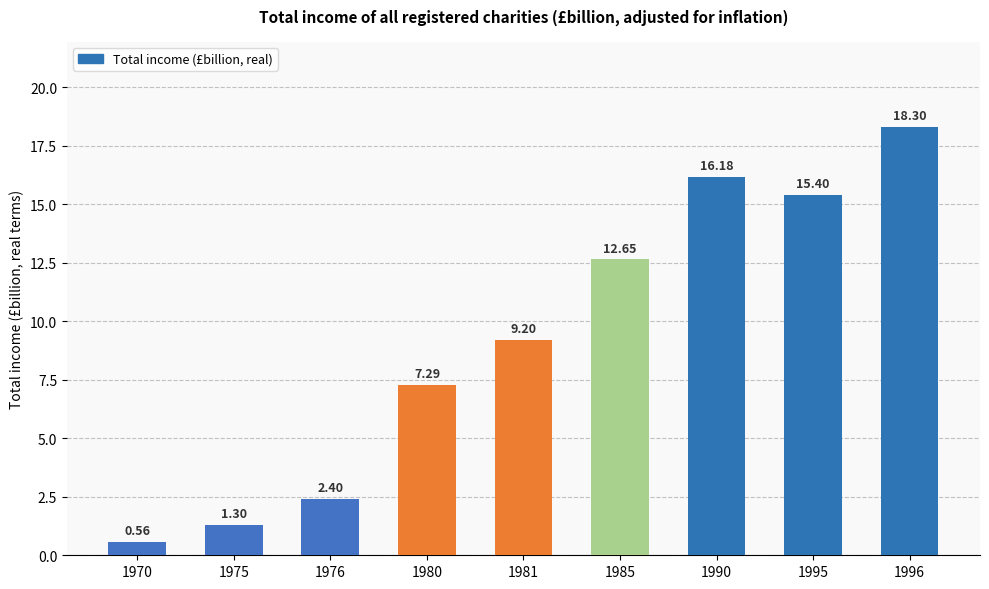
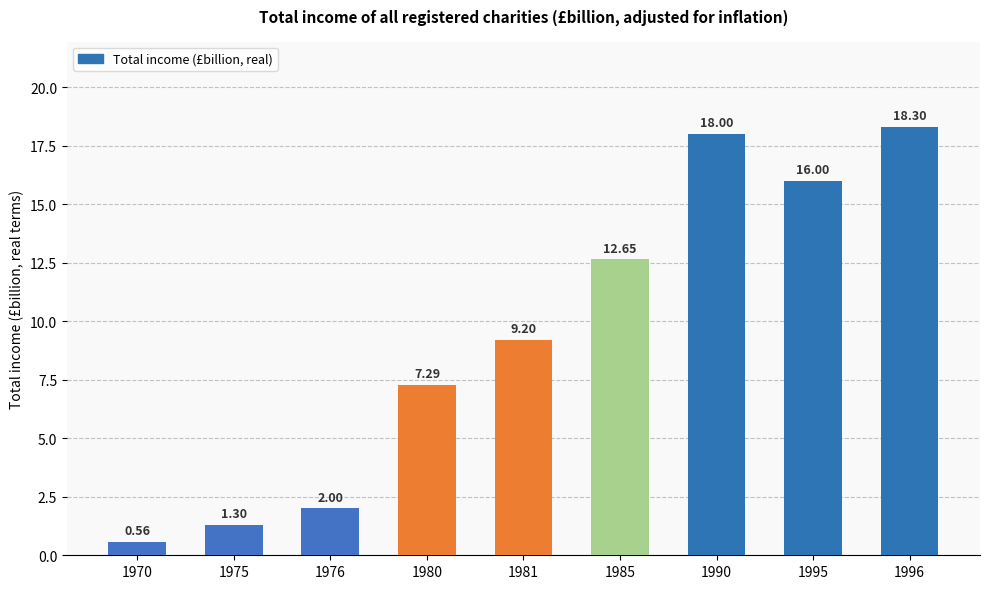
1976: 2.40 -> 2.00
1990: 16.18 -> 18.00
1995: 15.40 -> 16.00
